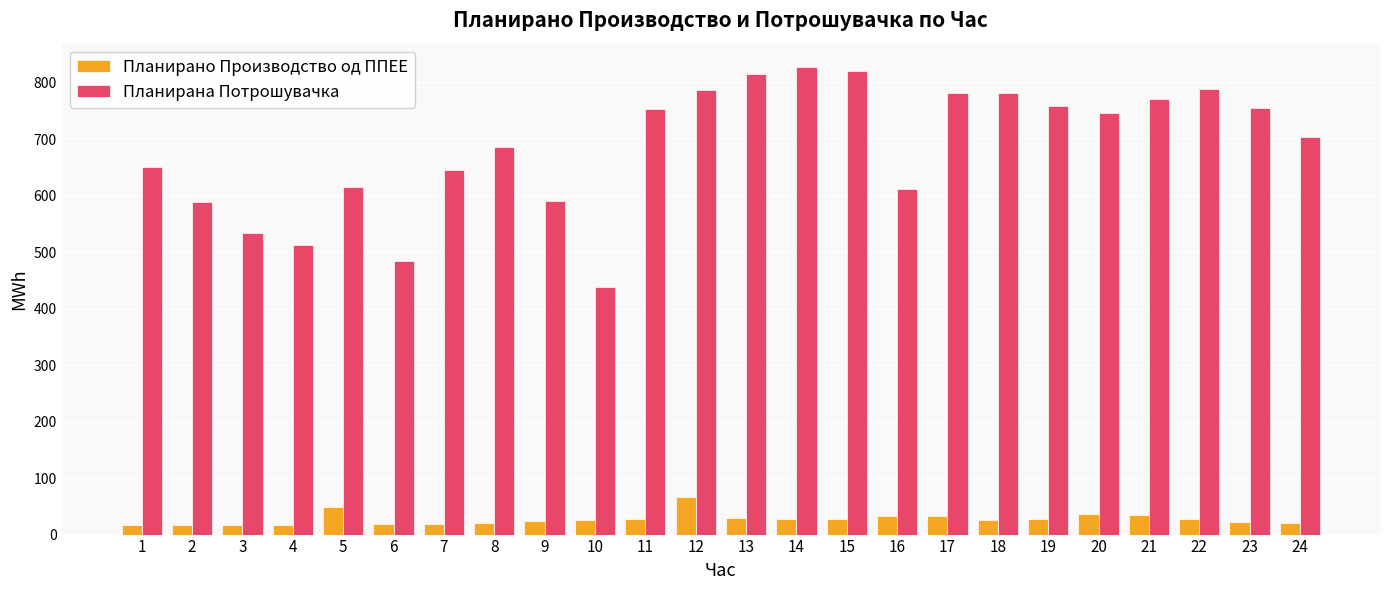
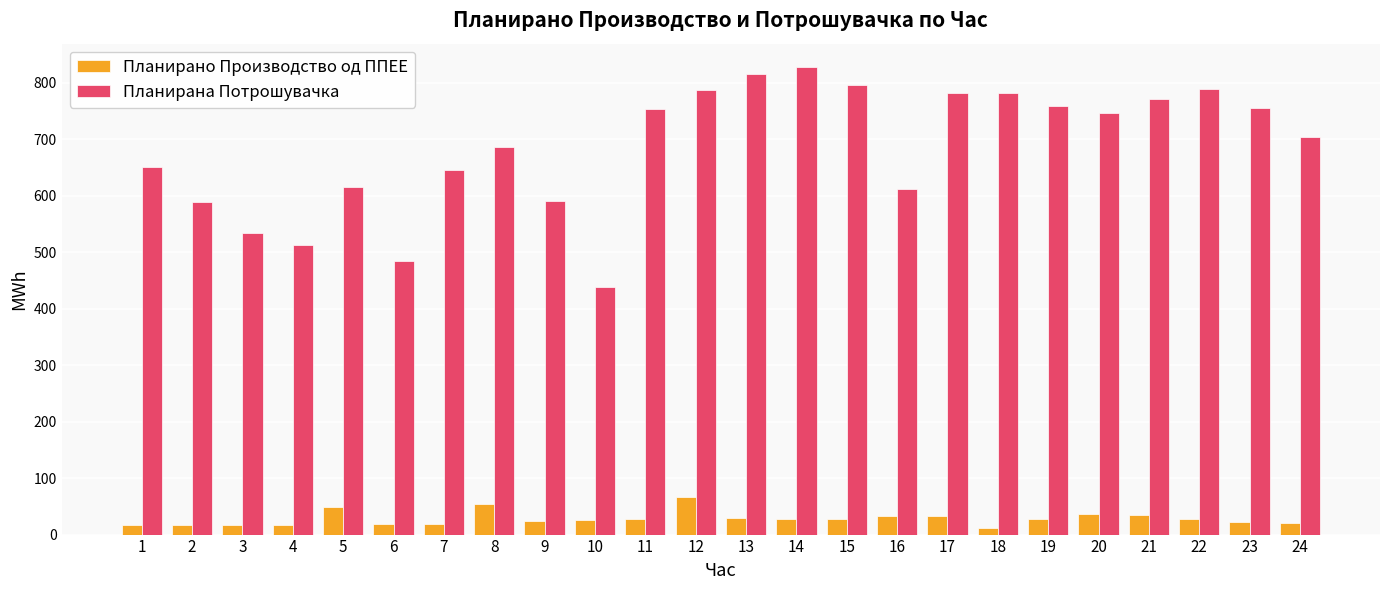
Планирано Производство од ППЕЕ, 8: 20 -> 50
Планирана Потрошувачка, 15: 820 -> 800
Планирано Производство од ППЕЕ, 18: 30 -> 10
